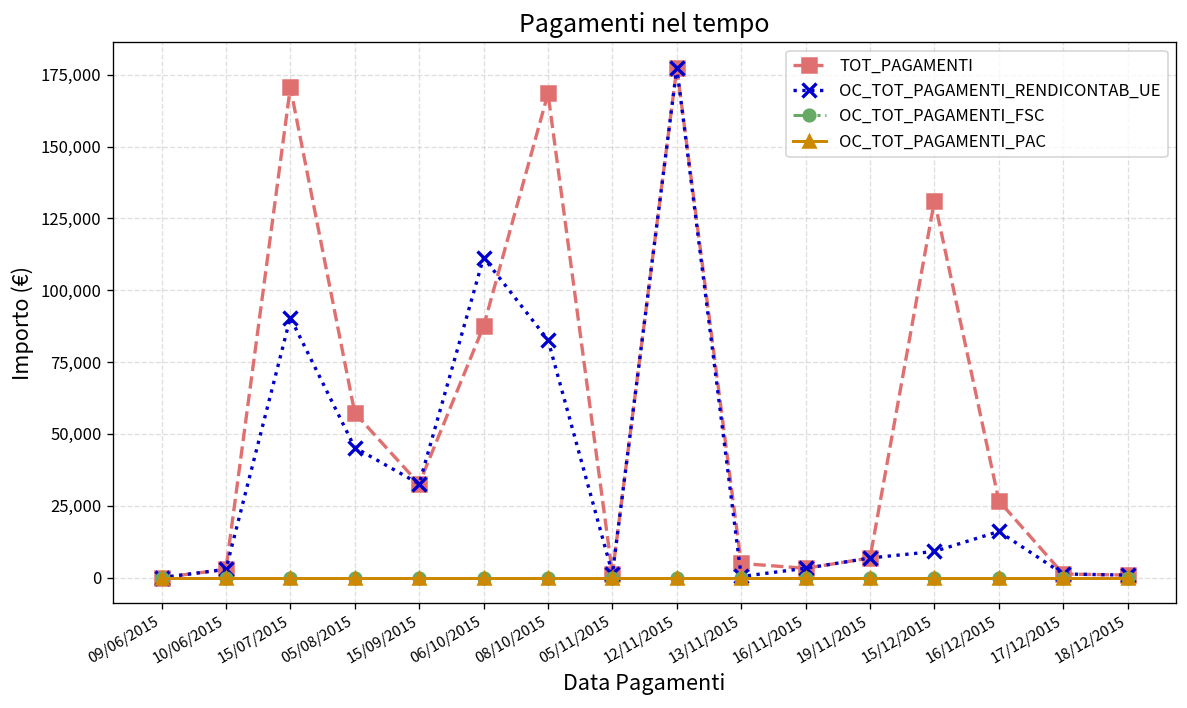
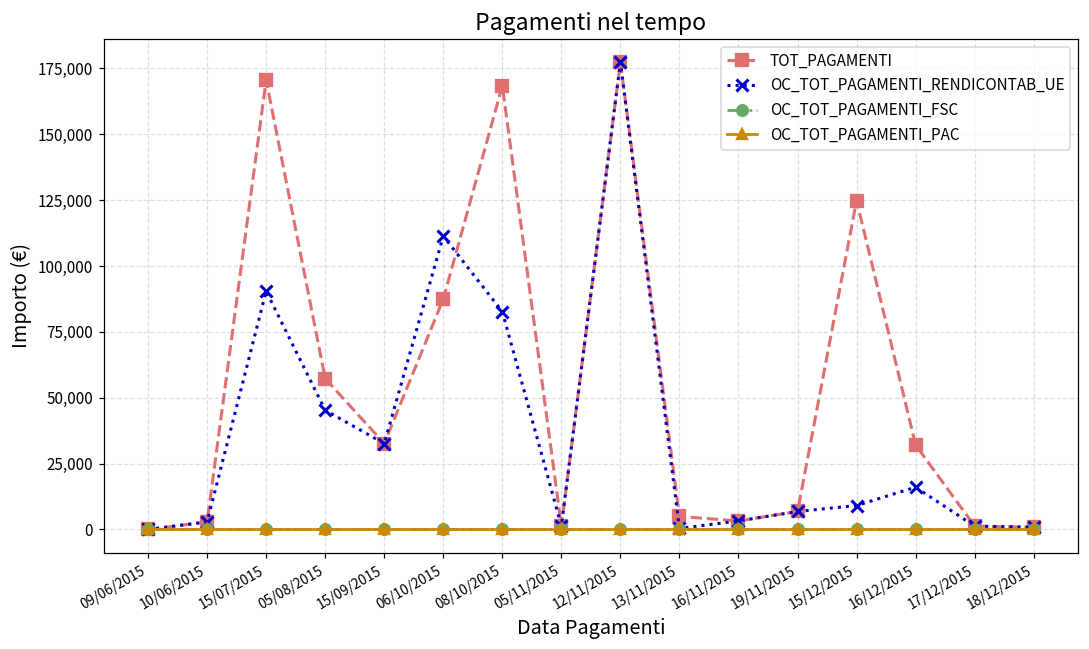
TOT_PAGAMENTI, 15/12/2015: 131,000 -> 125,000
TOT_PAGAMENTI, 16/12/2015: 27,000 -> 32,000
